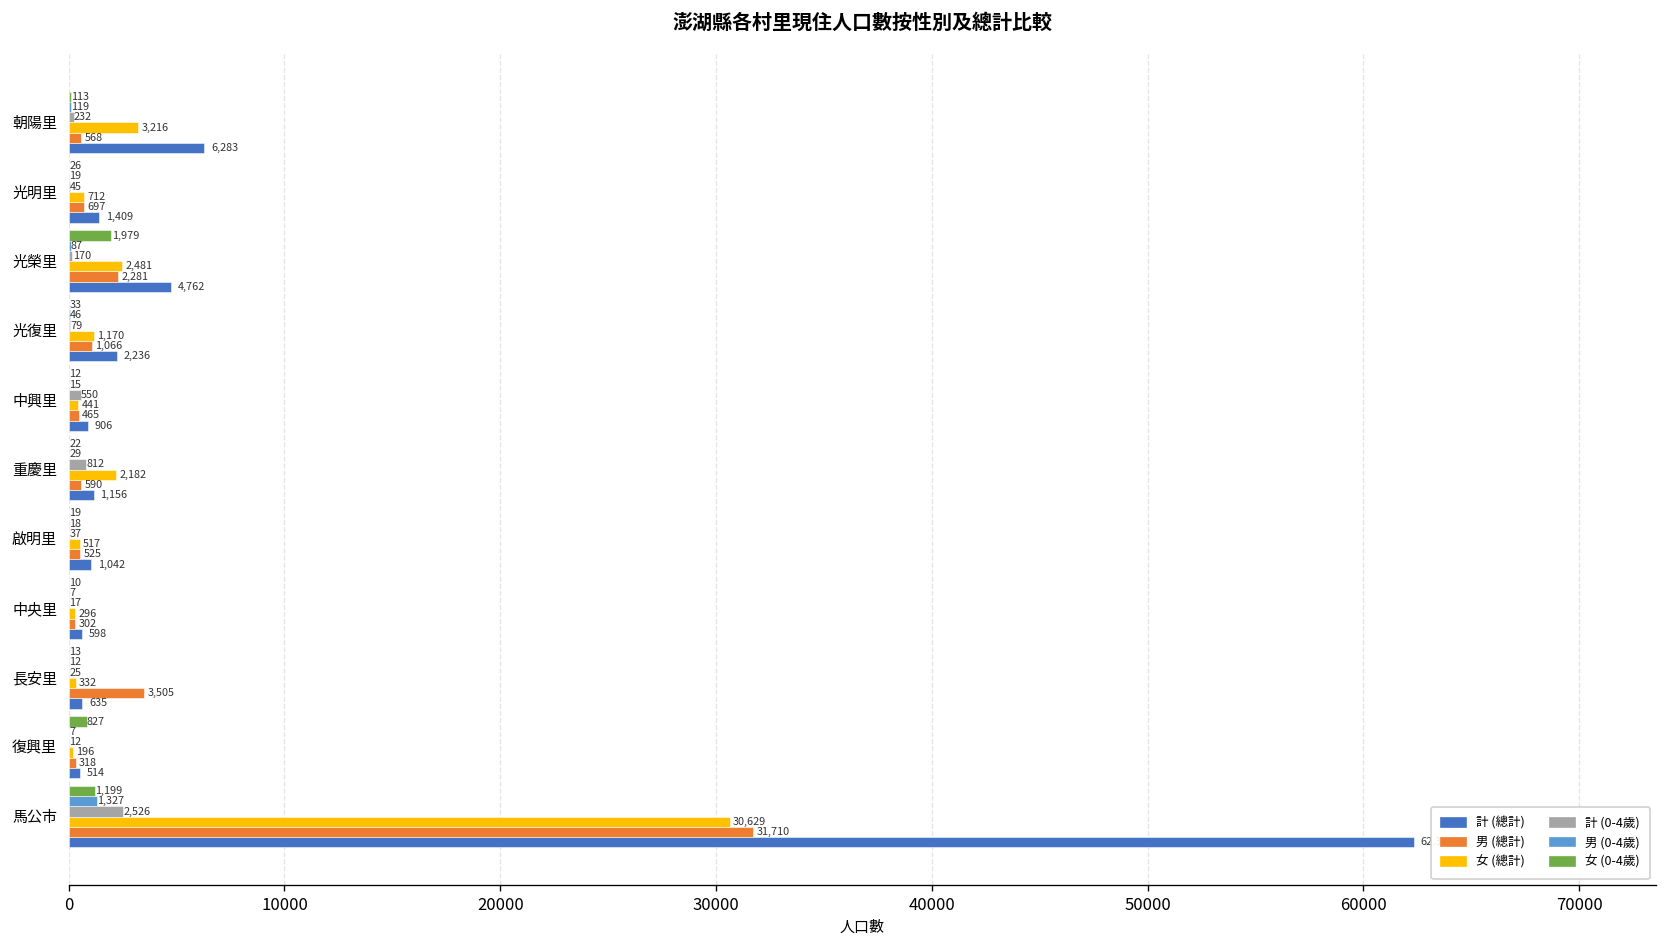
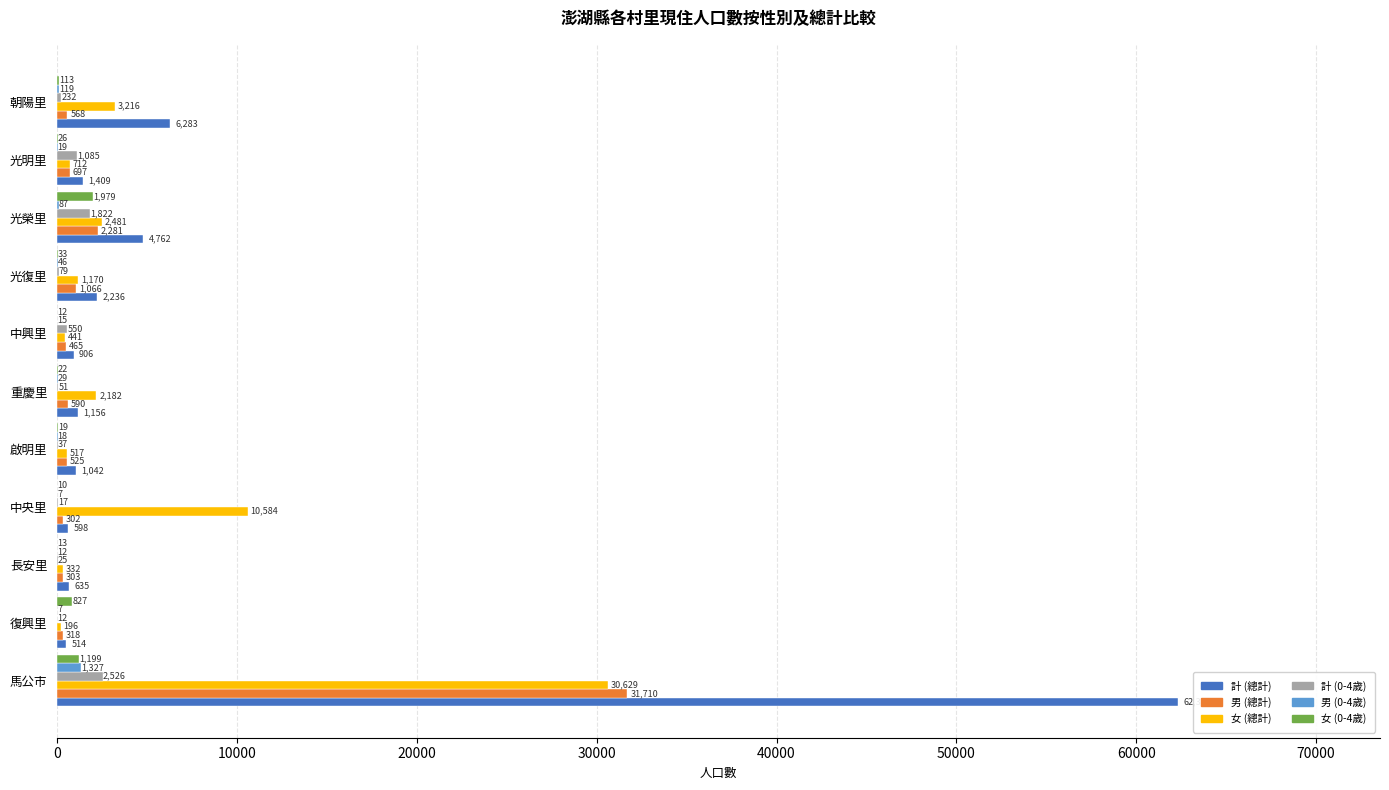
計 (0-4歲), 光明里: 45 -> 1,085
計 (0-4歲), 光榮里: 170 -> 1,822
計 (0-4歲), 重慶里: 812 -> 51
女 (總計), 中央里: 296 -> 10,584
男 (總計), 長安里: 3,505 -> 303
